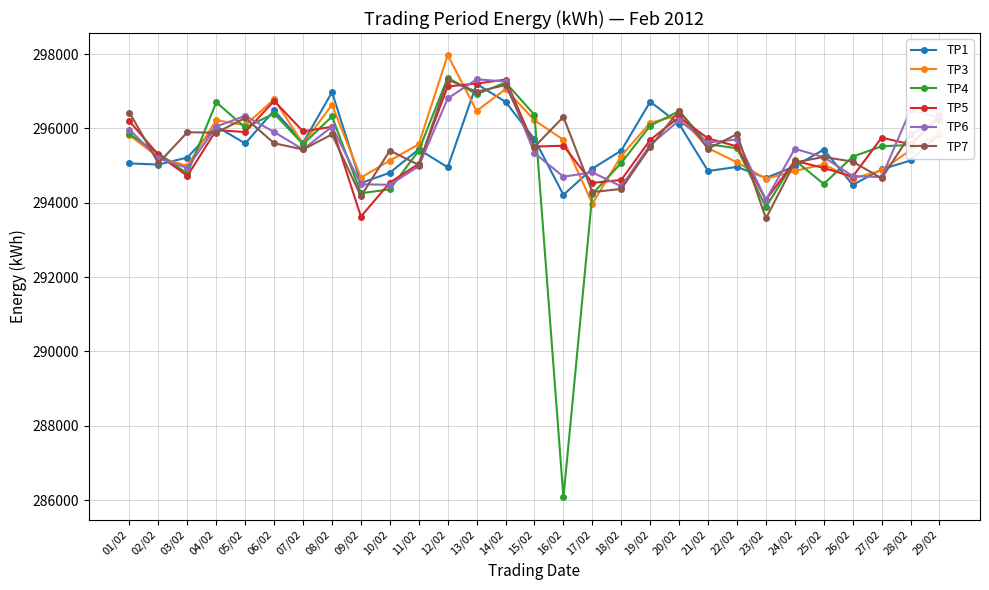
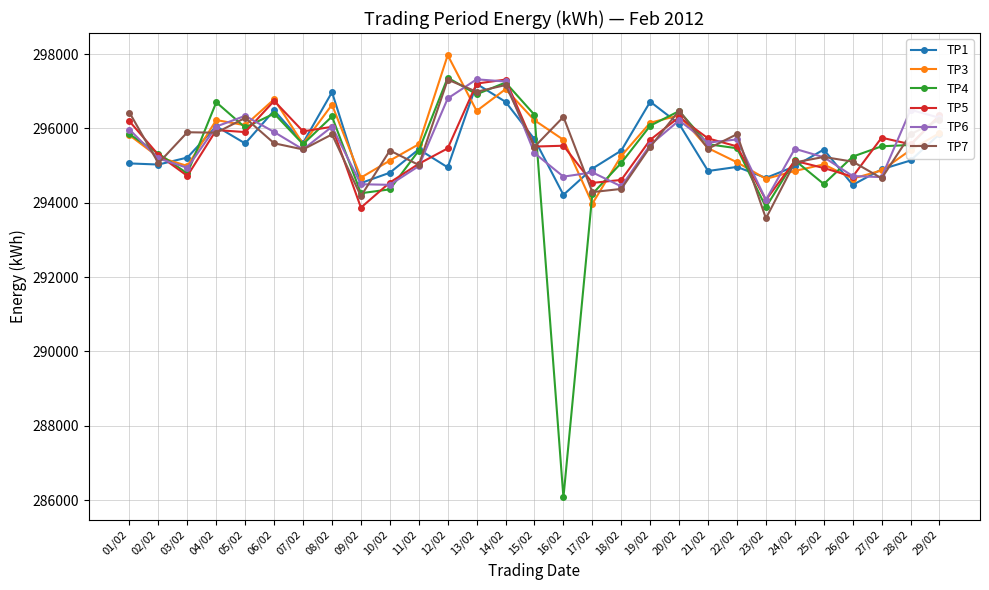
TP5, 09/02: 293600 -> 293900
TP5, 12/02: 297100 -> 295500
